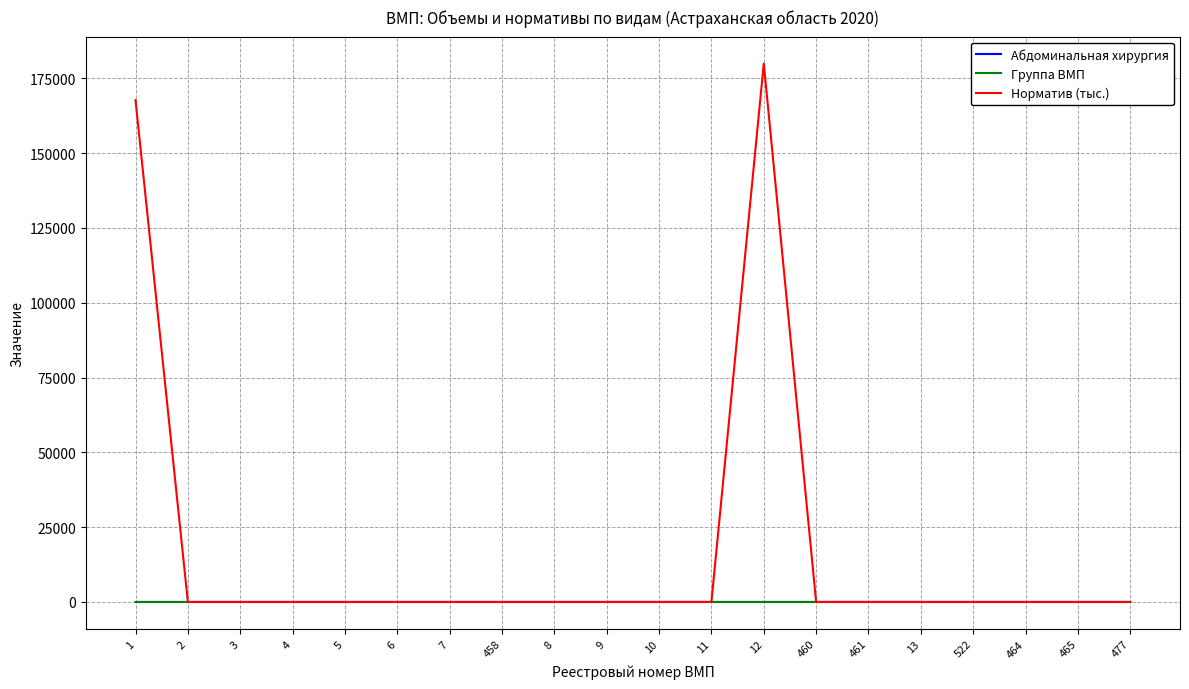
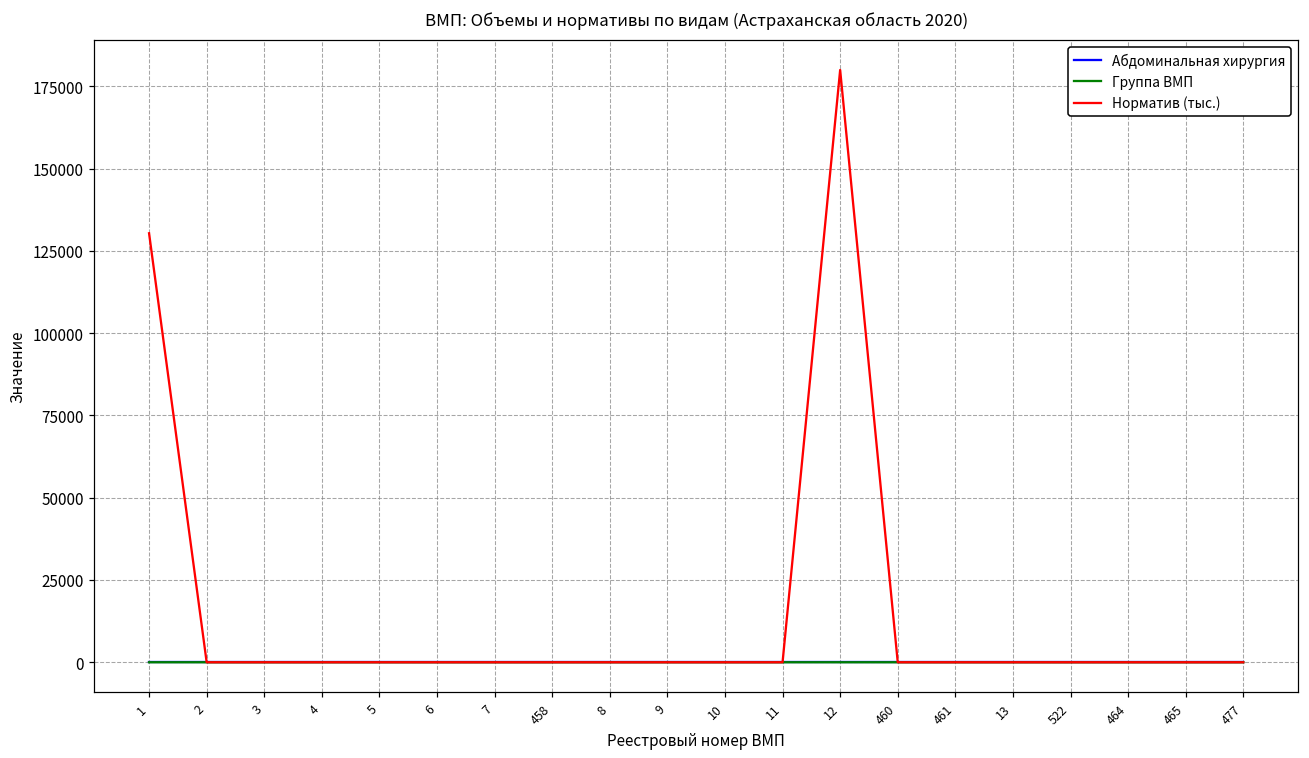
Норматив (тыс.), 1: 168000 -> 130000
